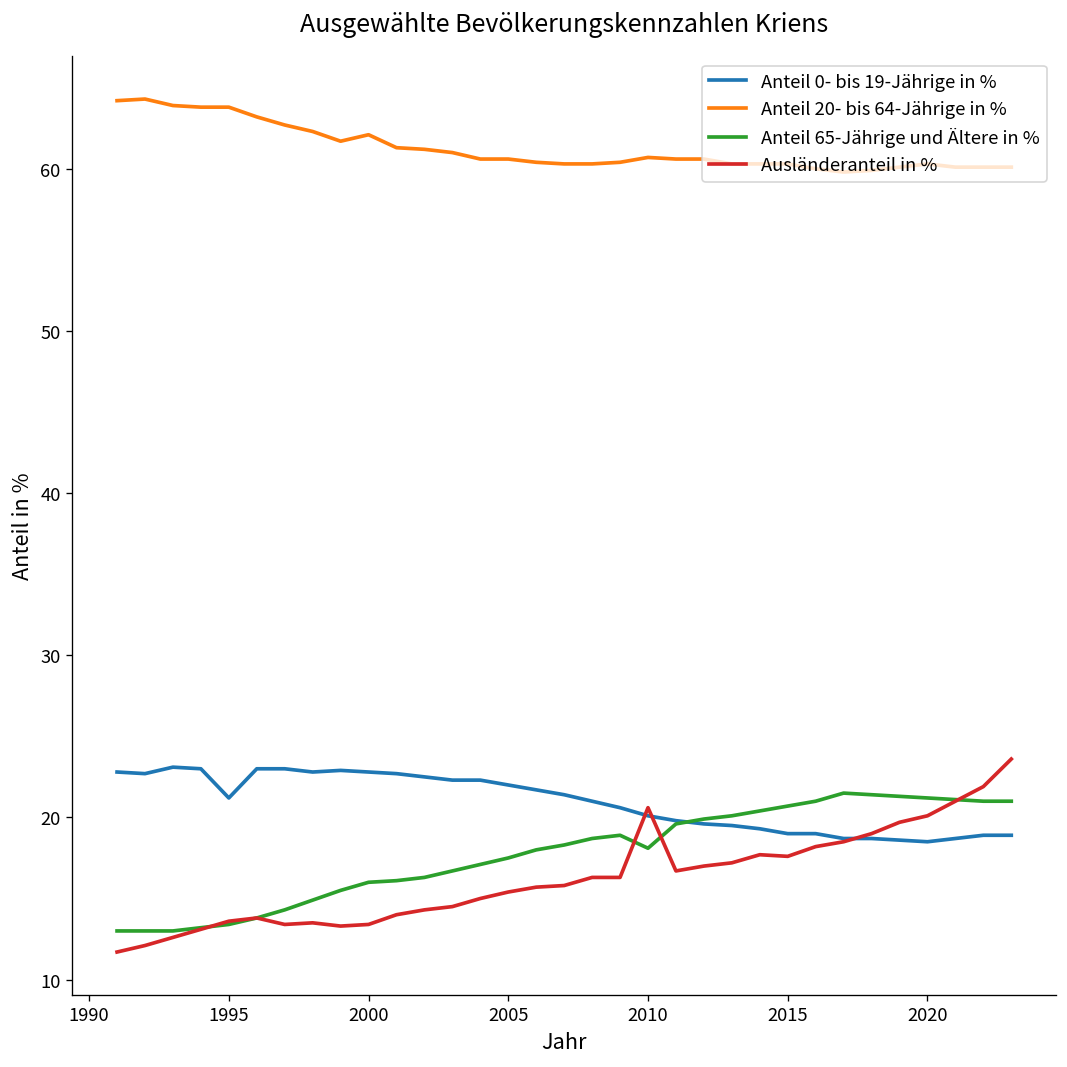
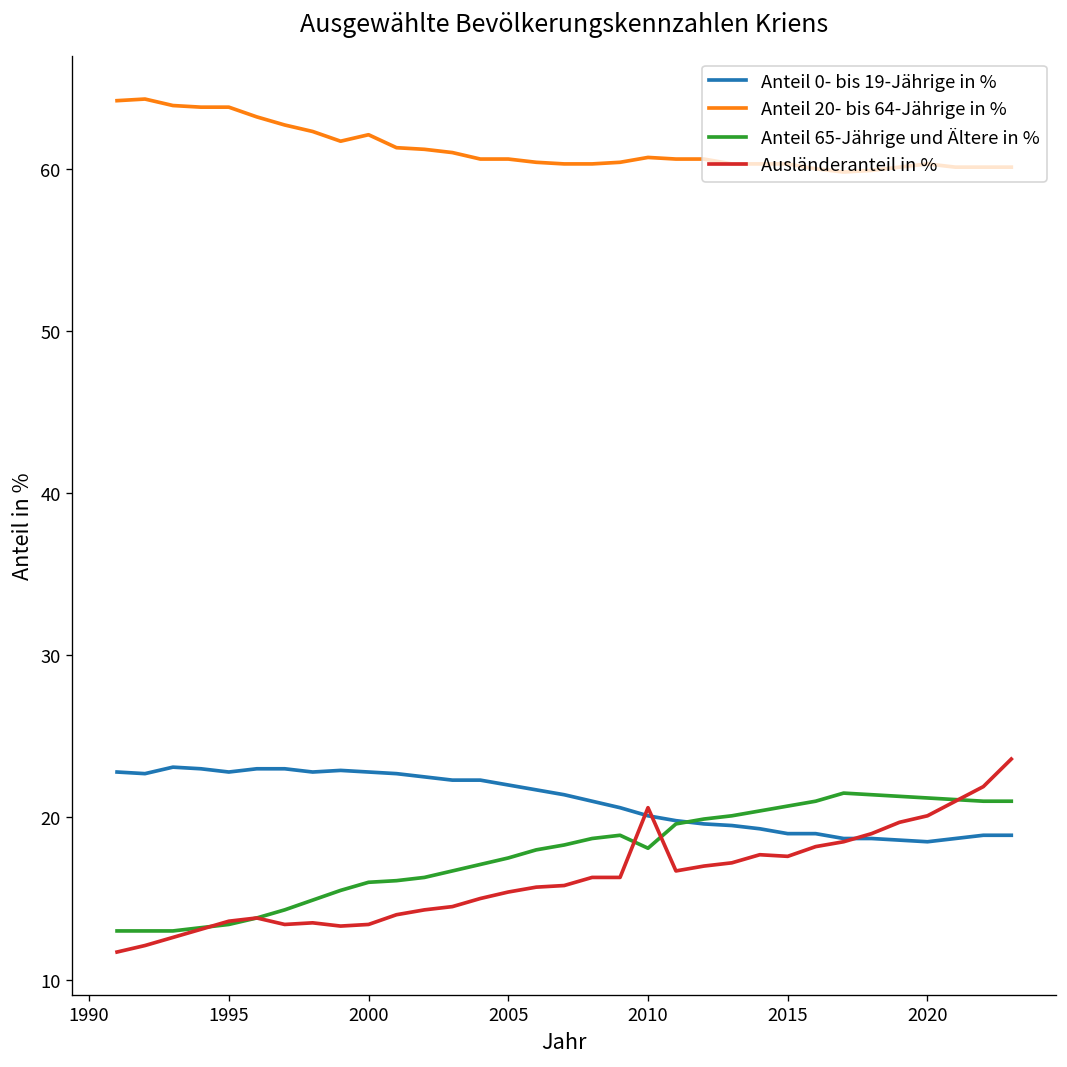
Anteil 0- bis 19-Jährige in %, 1995: 21.2 -> 22.8
